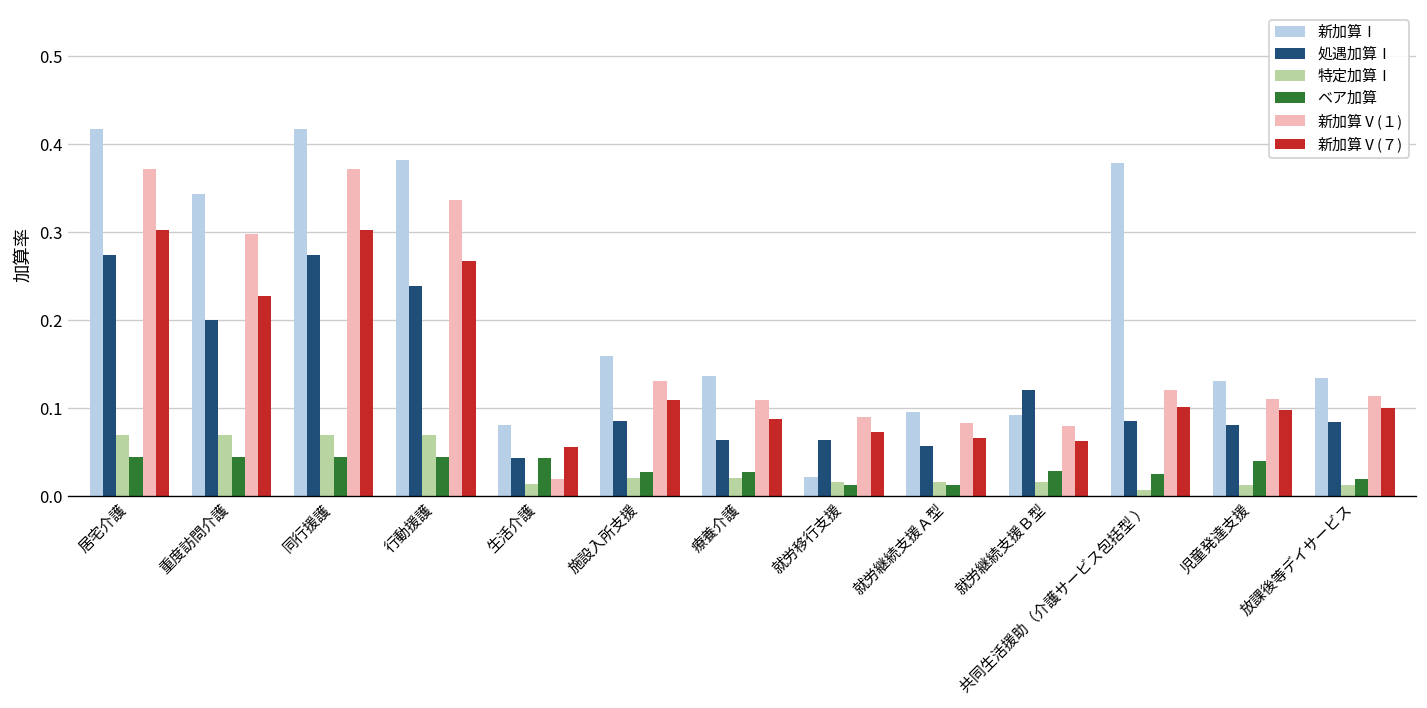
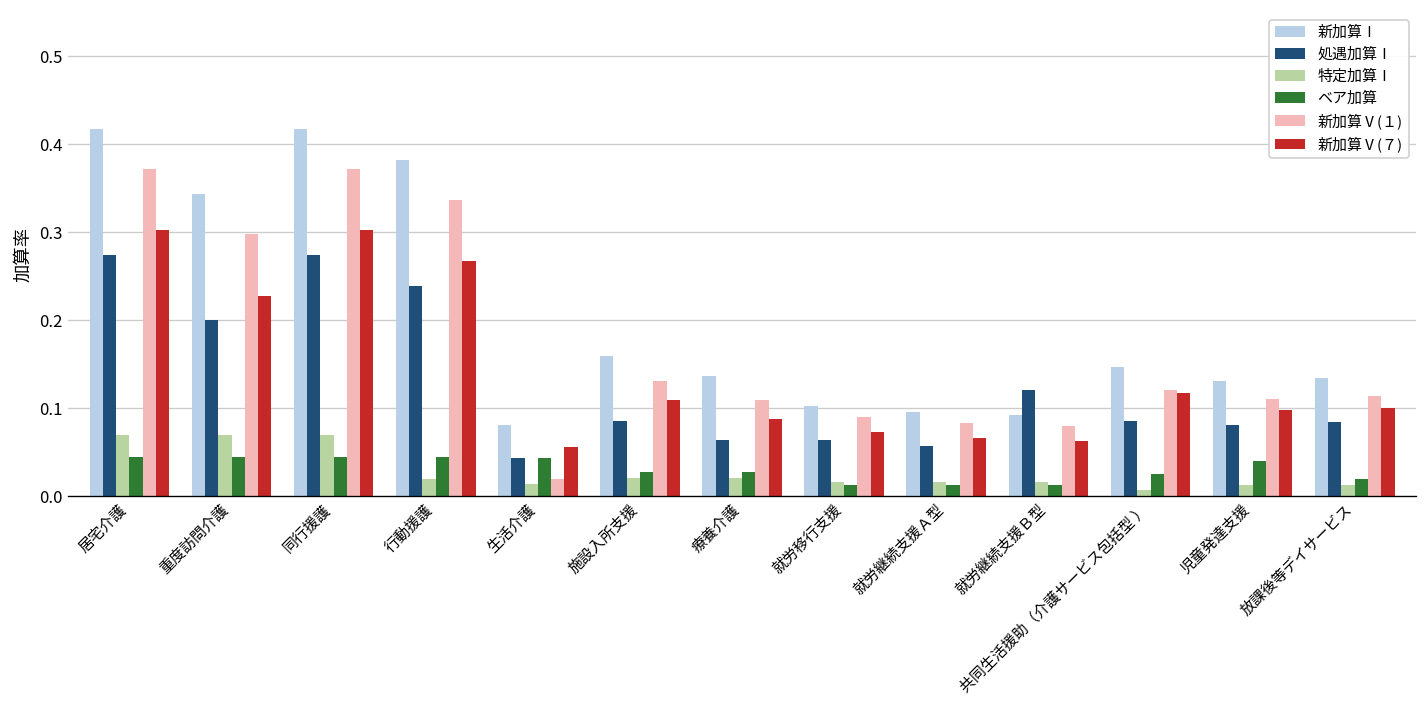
特定加算Ⅰ, 行動援護: 0.07 -> 0.02
新加算Ⅰ, 就労移行支援: 0.02 -> 0.10
ベア加算, 就労継続支援Ｂ型: 0.03 -> 0.01
新加算Ⅰ, 共同生活援助（介護サービス包括型 ）: 0.38 -> 0.15
新加算Ⅴ(７), 共同生活援助（介護サービス包括型 ）: 0.10 -> 0.12
